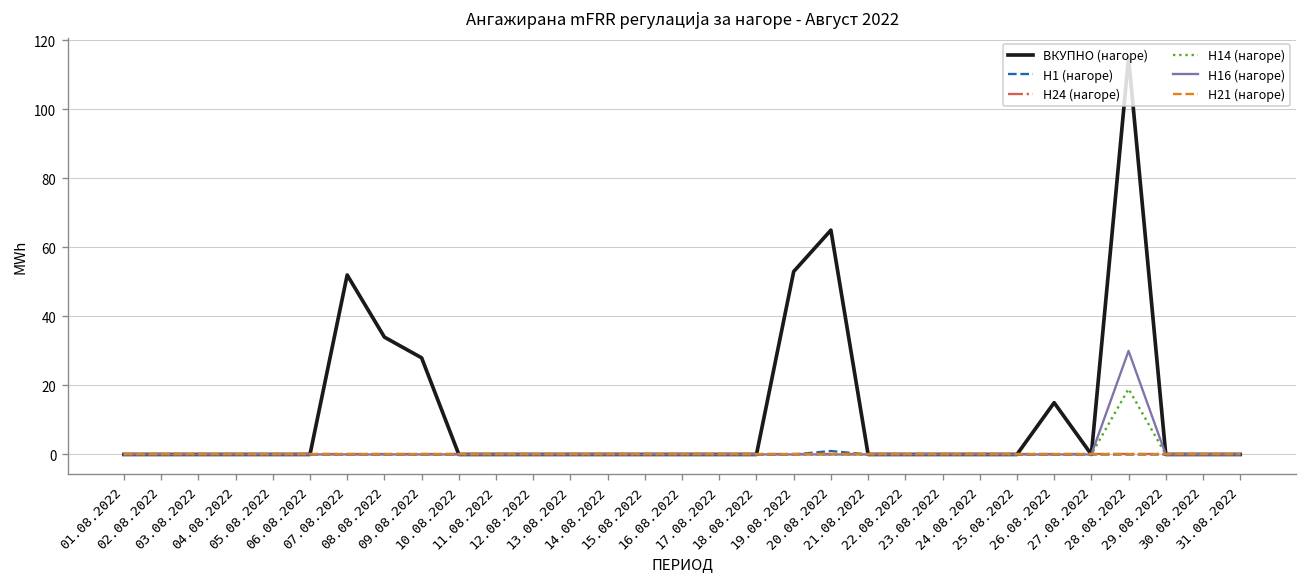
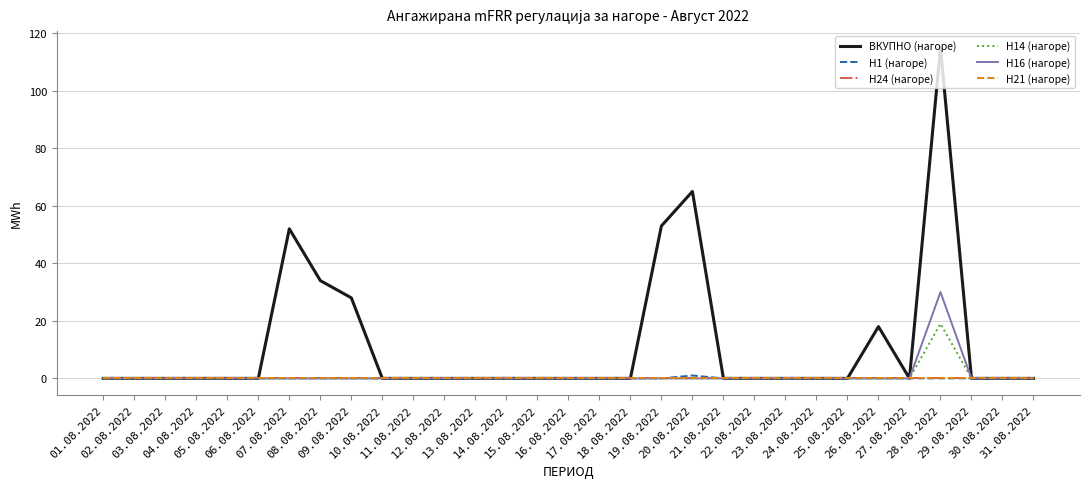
ВКУПНО (нагоре), 26.08.2022: 15 -> 18
